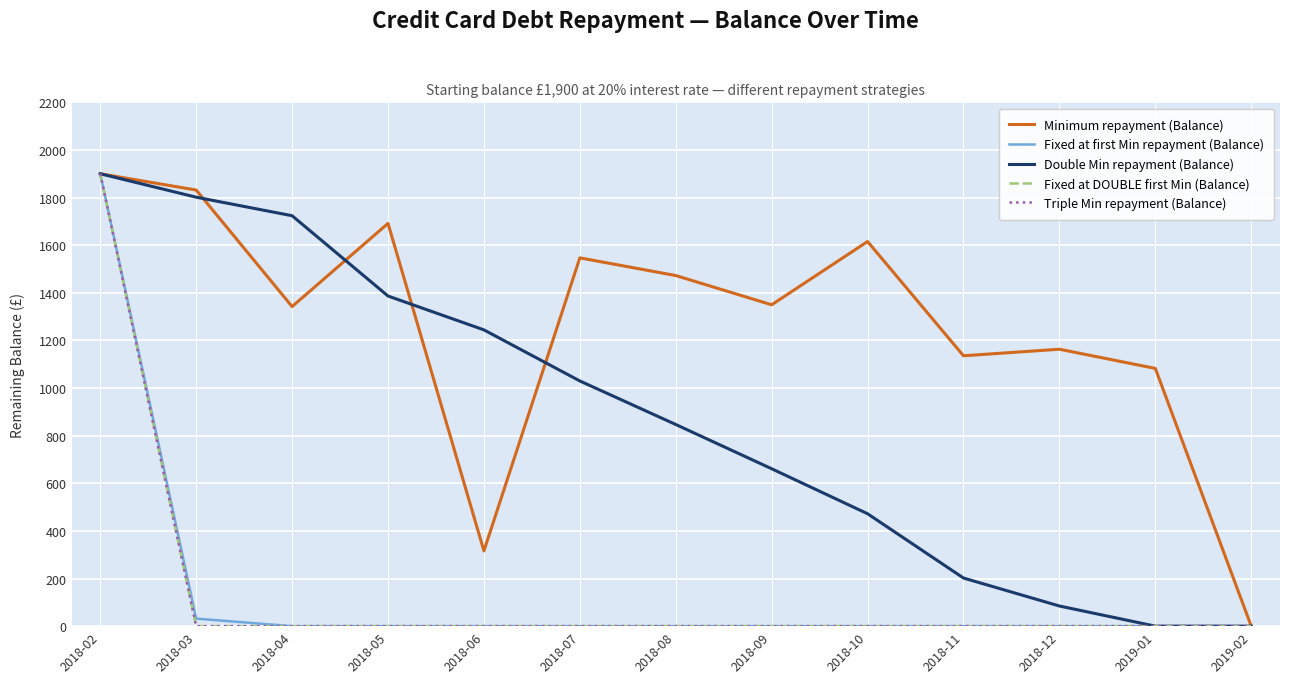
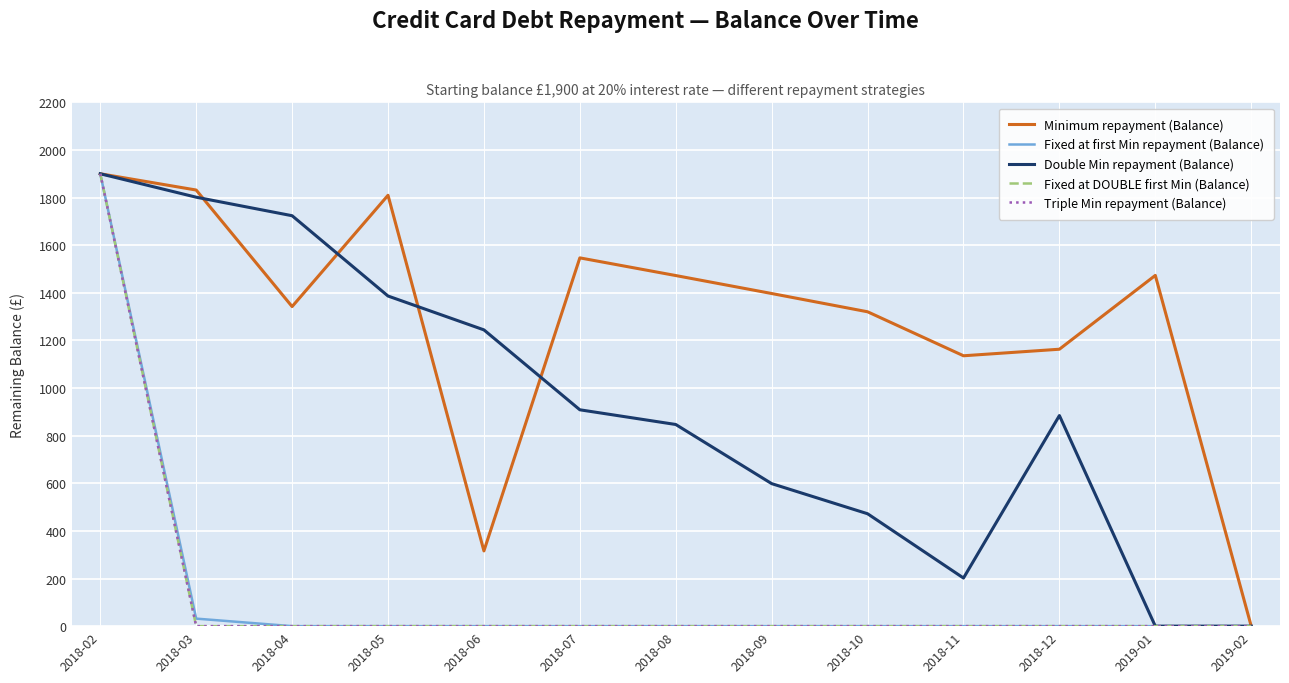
Minimum repayment (Balance), 2018-05: 1690 -> 1810
Double Min repayment (Balance), 2018-07: 1030 -> 910
Minimum repayment (Balance), 2018-09: 1350 -> 1400
Double Min repayment (Balance), 2018-09: 660 -> 600
Minimum repayment (Balance), 2018-10: 1620 -> 1320
Double Min repayment (Balance), 2018-12: 80 -> 880
Minimum repayment (Balance), 2019-01: 1080 -> 1470
